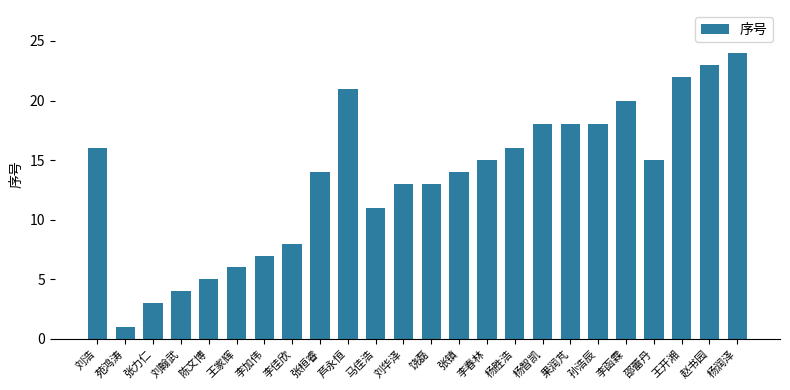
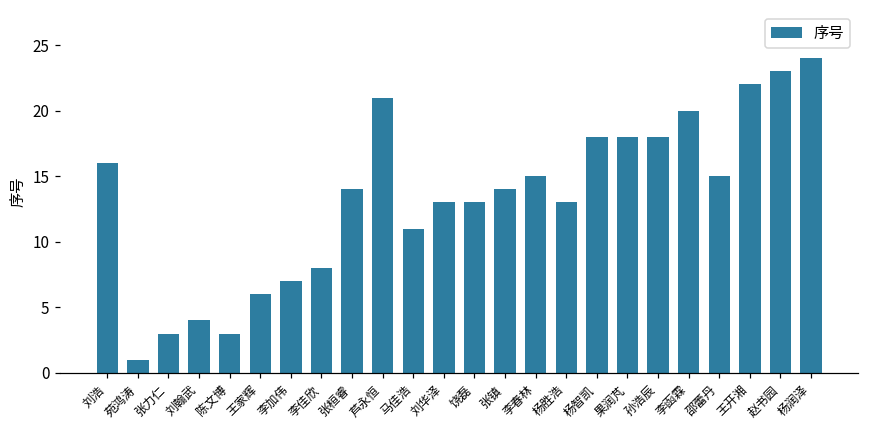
陈文博: 5 -> 3
杨胜浩: 16 -> 13
